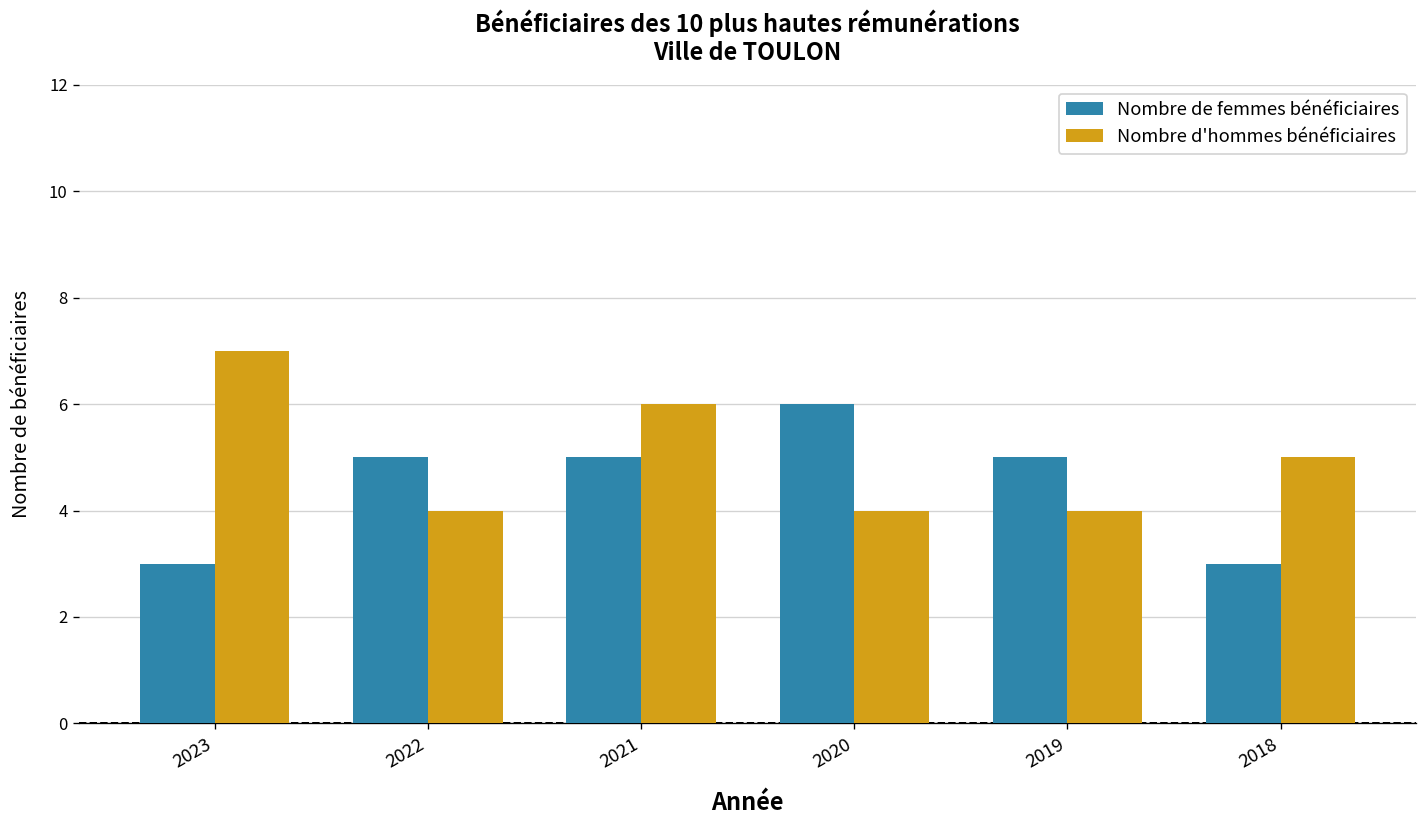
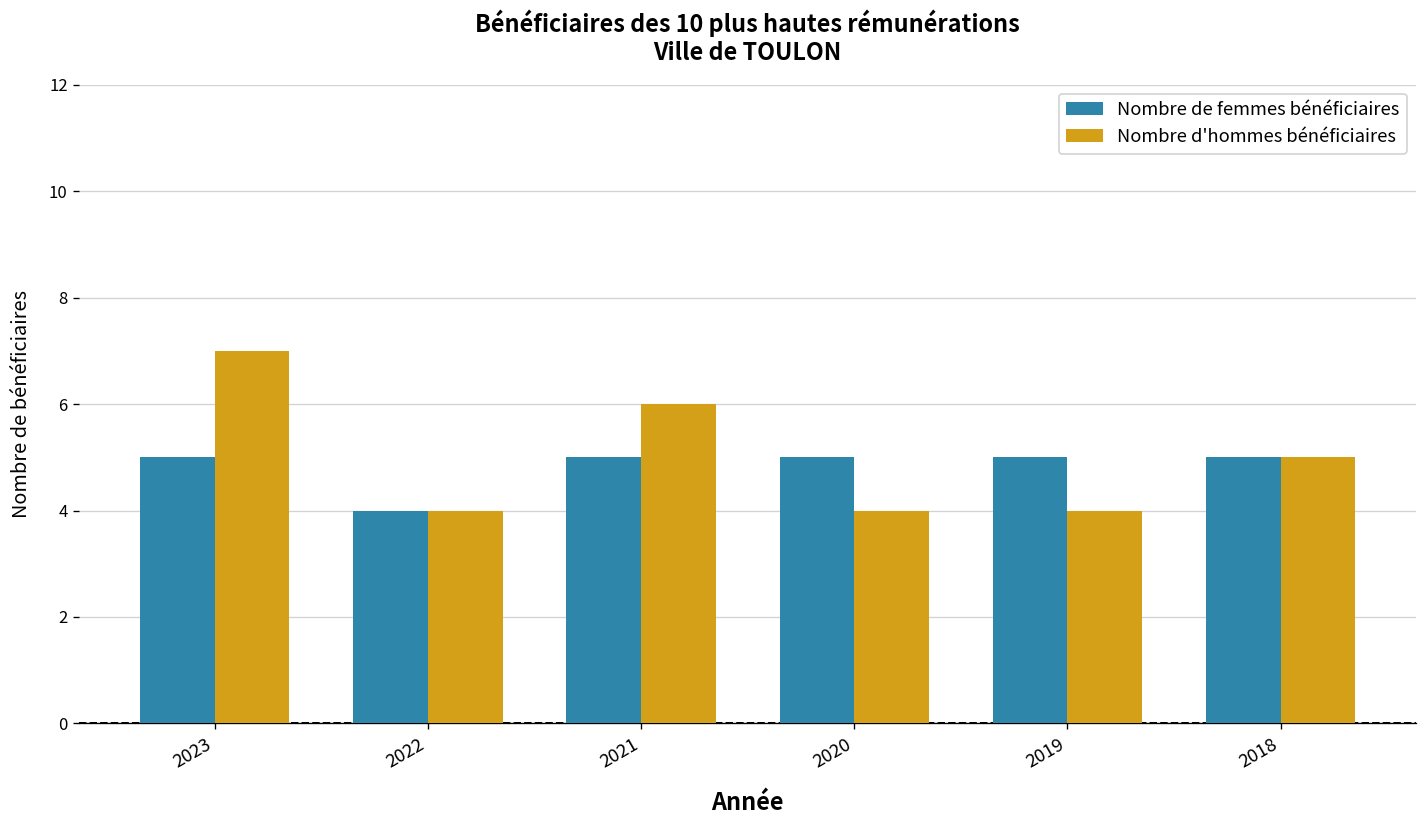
Nombre de femmes bénéficiaires, 2023: 3 -> 5
Nombre de femmes bénéficiaires, 2022: 5 -> 4
Nombre de femmes bénéficiaires, 2020: 6 -> 5
Nombre de femmes bénéficiaires, 2018: 3 -> 5
